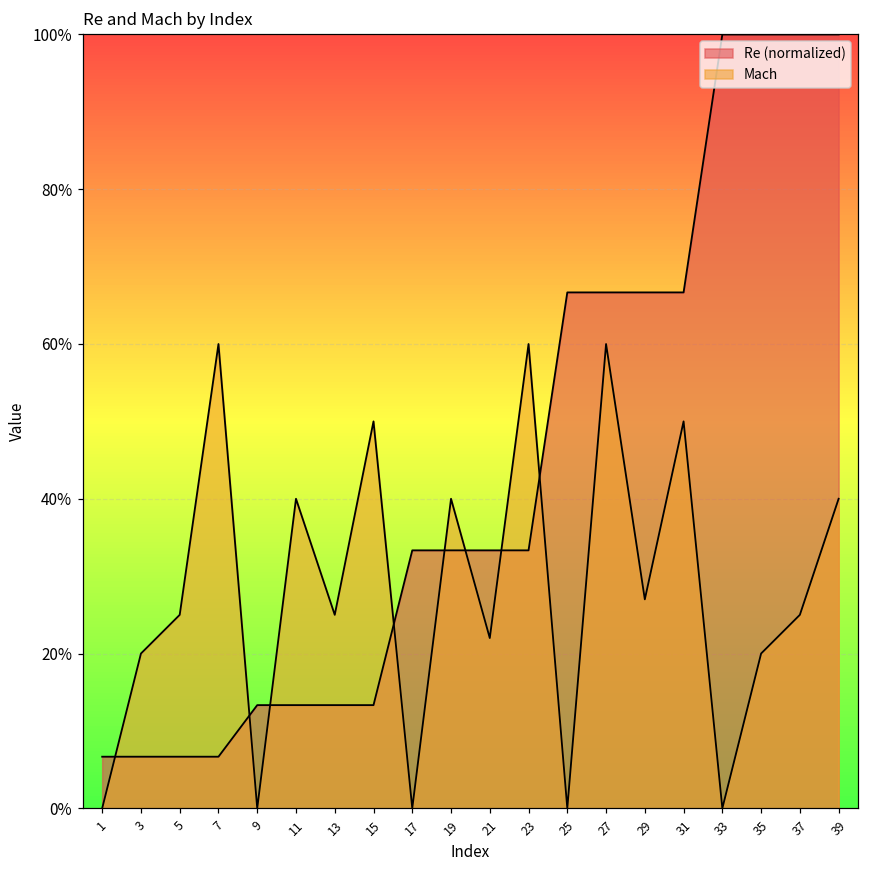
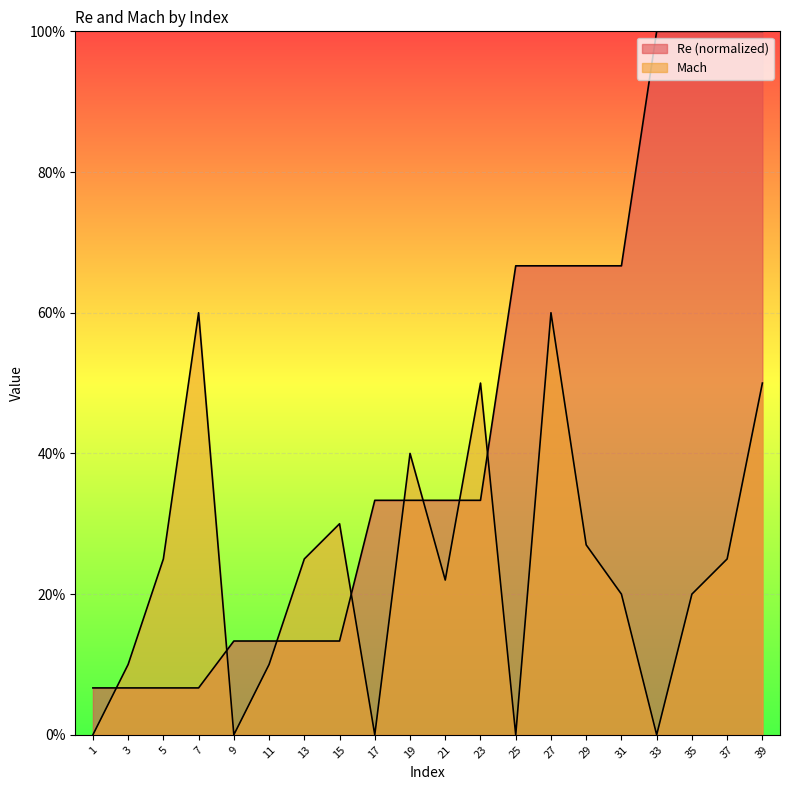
Mach, 3: 20% -> 10%
Mach, 11: 40% -> 10%
Mach, 15: 50% -> 30%
Mach, 23: 60% -> 50%
Mach, 31: 50% -> 20%
Mach, 39: 40% -> 50%
